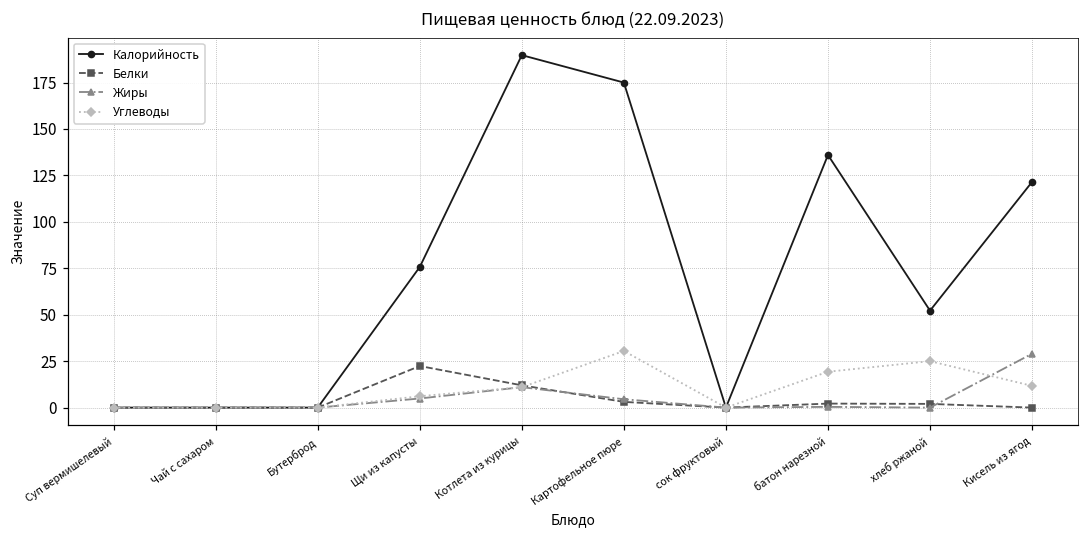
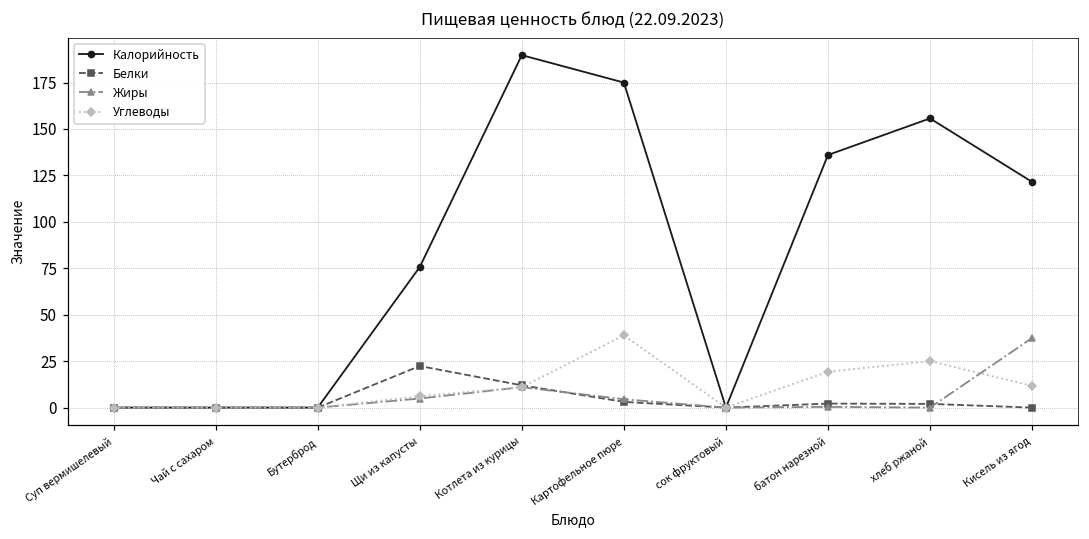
Углеводы, Картофельное пюре: 31 -> 39
Калорийность, хлеб ржаной: 52 -> 156
Жиры, Кисель из ягод: 29 -> 37
